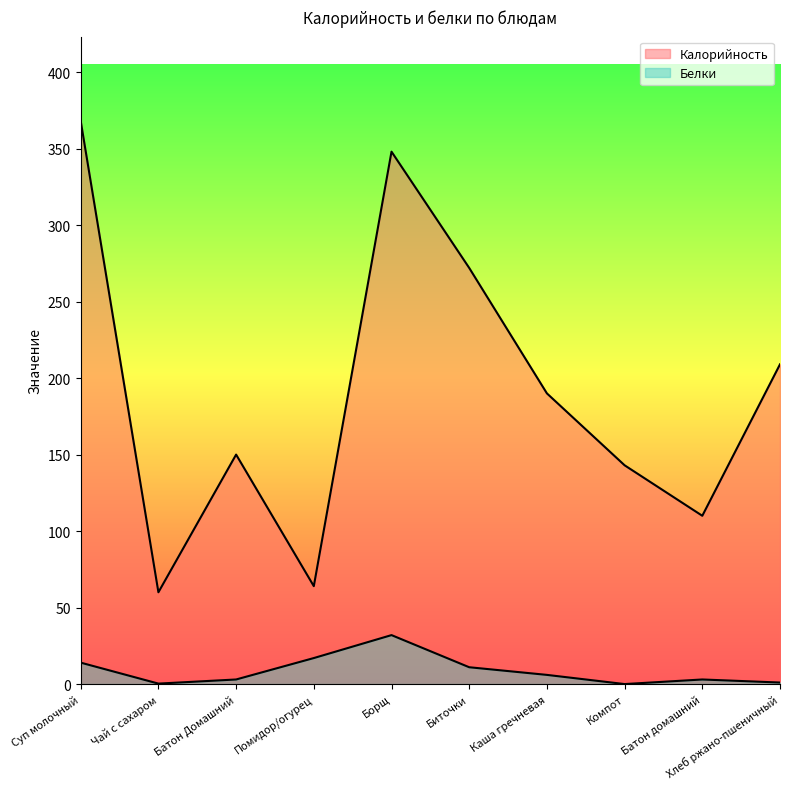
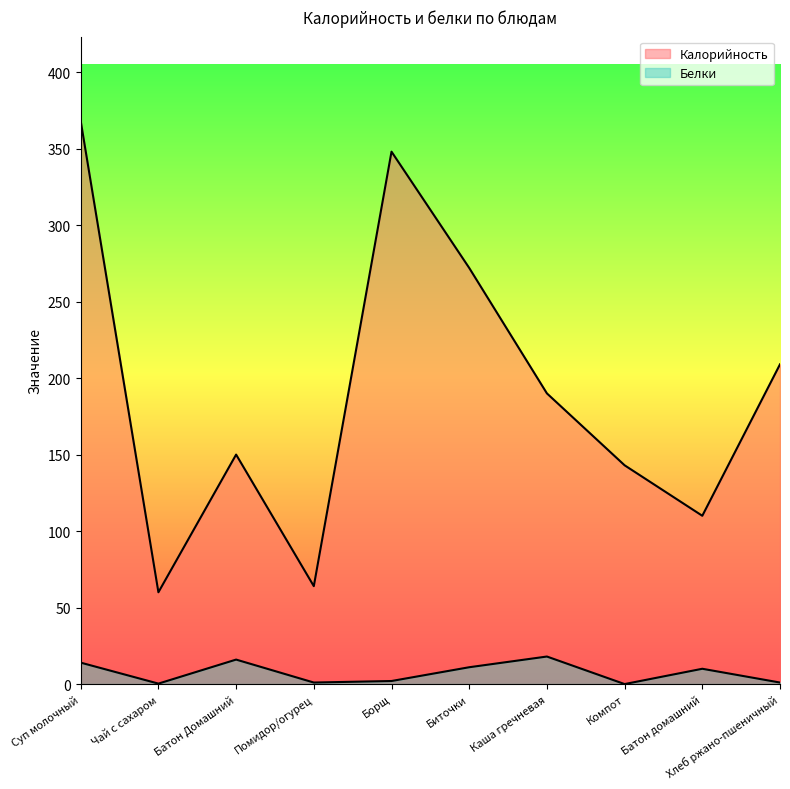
Белки, Батон Домашний: 3 -> 16
Белки, Помидор/огурец: 17 -> 1
Белки, Борщ: 32 -> 2
Белки, Каша гречневая: 6 -> 18
Белки, Батон домашний: 3 -> 10
